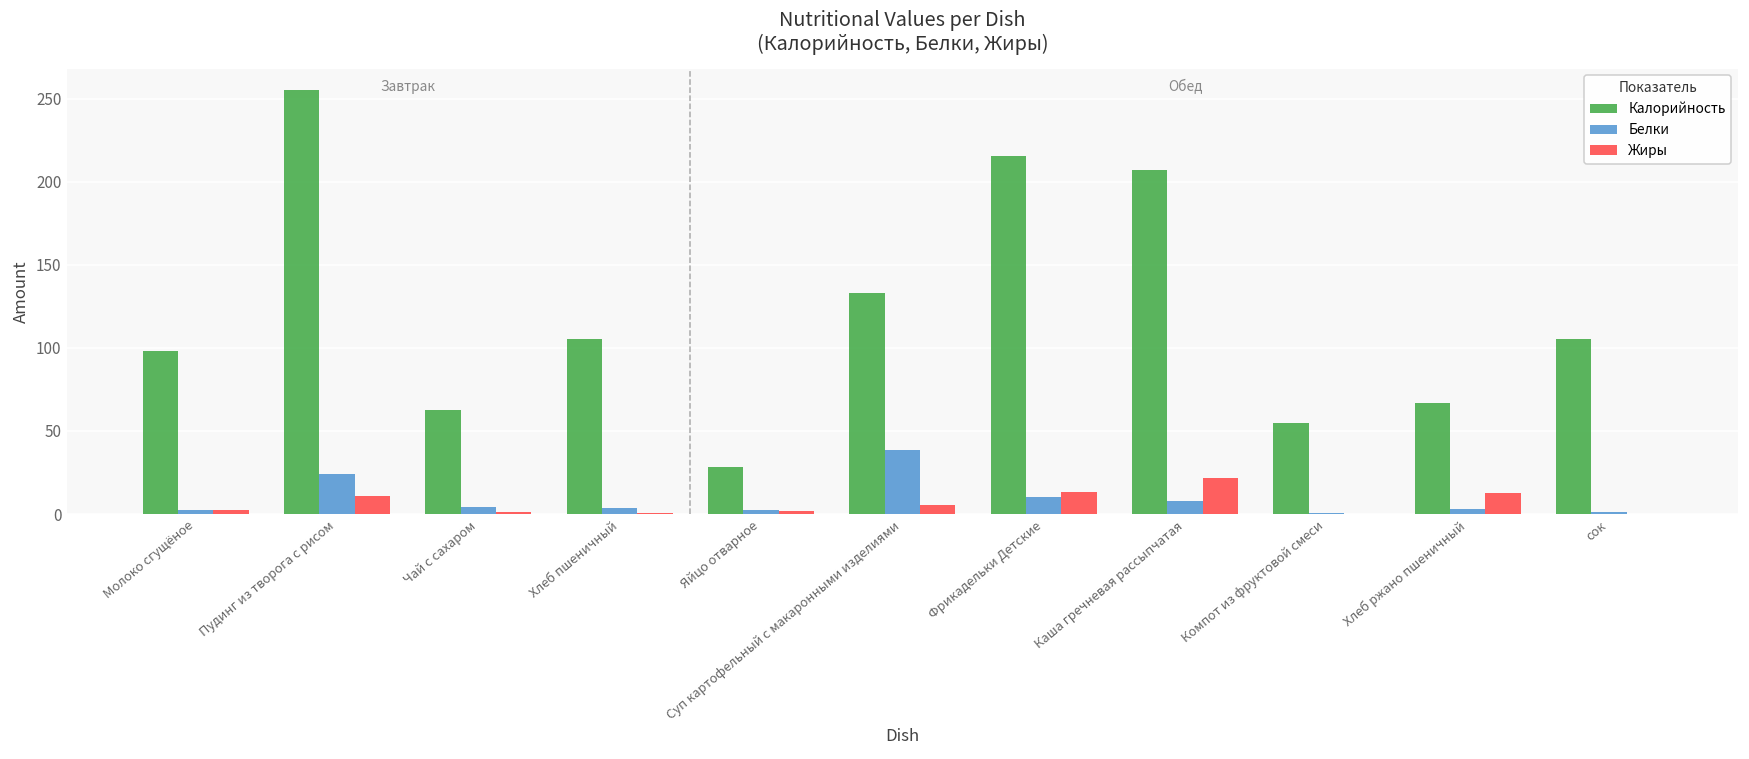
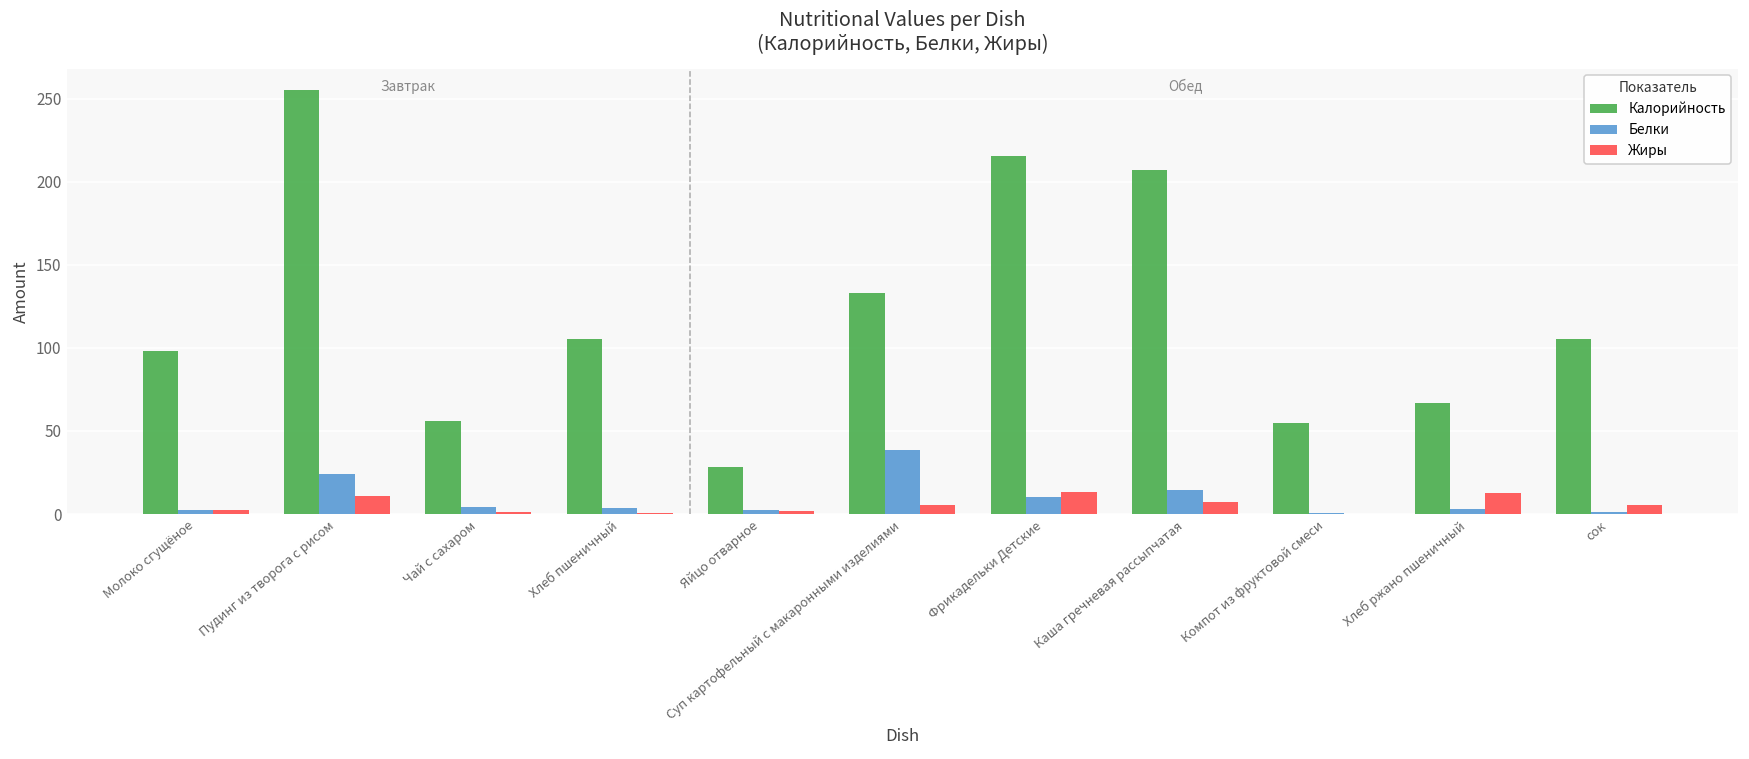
Калорийность, Чай с сахаром: 62 -> 56
Белки, Каша гречневая рассыпчатая: 8 -> 14
Жиры, Каша гречневая рассыпчатая: 22 -> 7
Жиры, сок: 0 -> 6
